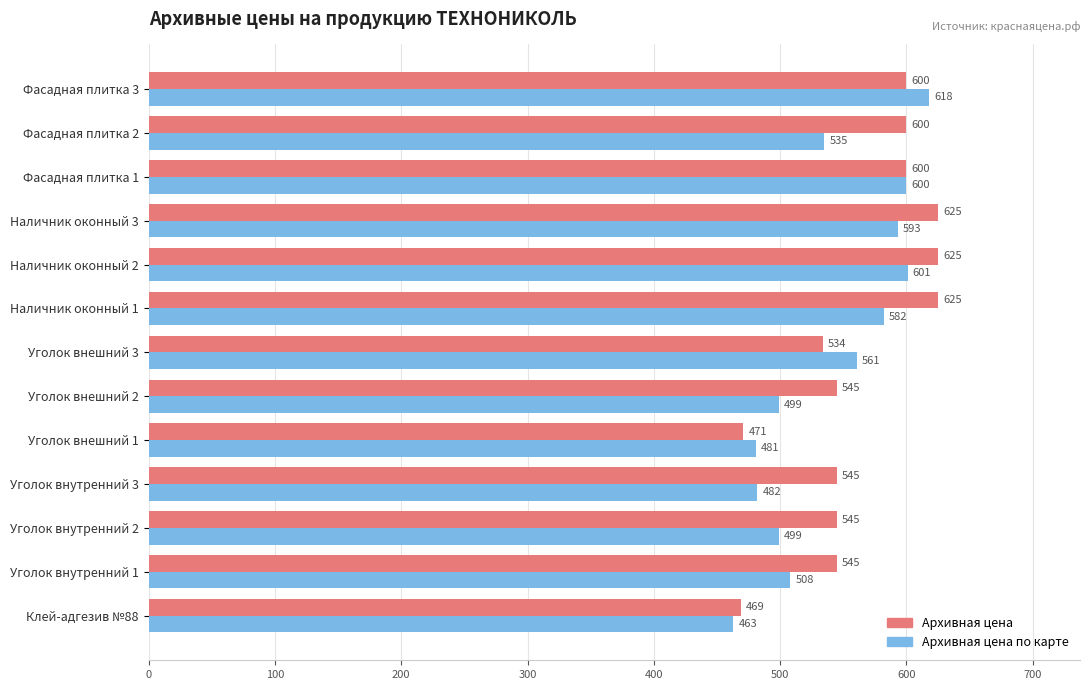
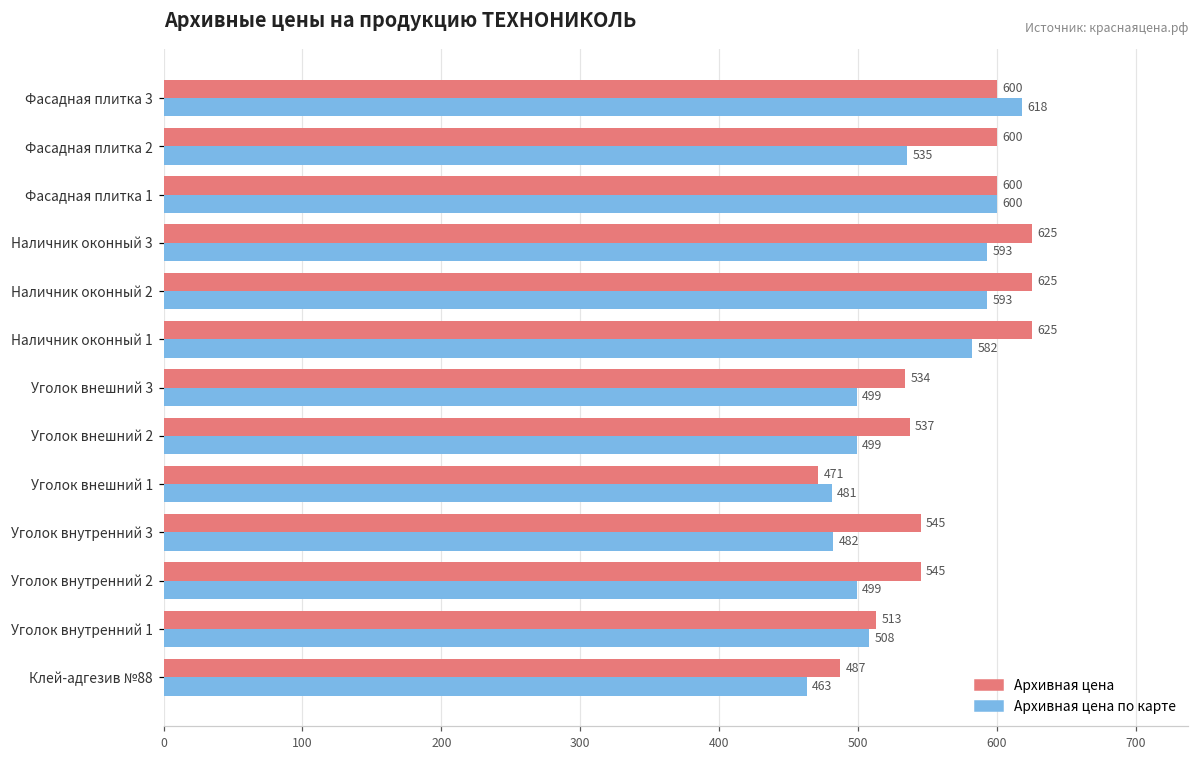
Архивная цена по карте, Наличник оконный 2: 601 -> 593
Архивная цена по карте, Уголок внешний 3: 561 -> 499
Архивная цена, Уголок внешний 2: 545 -> 537
Архивная цена, Уголок внутренний 1: 545 -> 513
Архивная цена, Клей-адгезив №88: 469 -> 487
